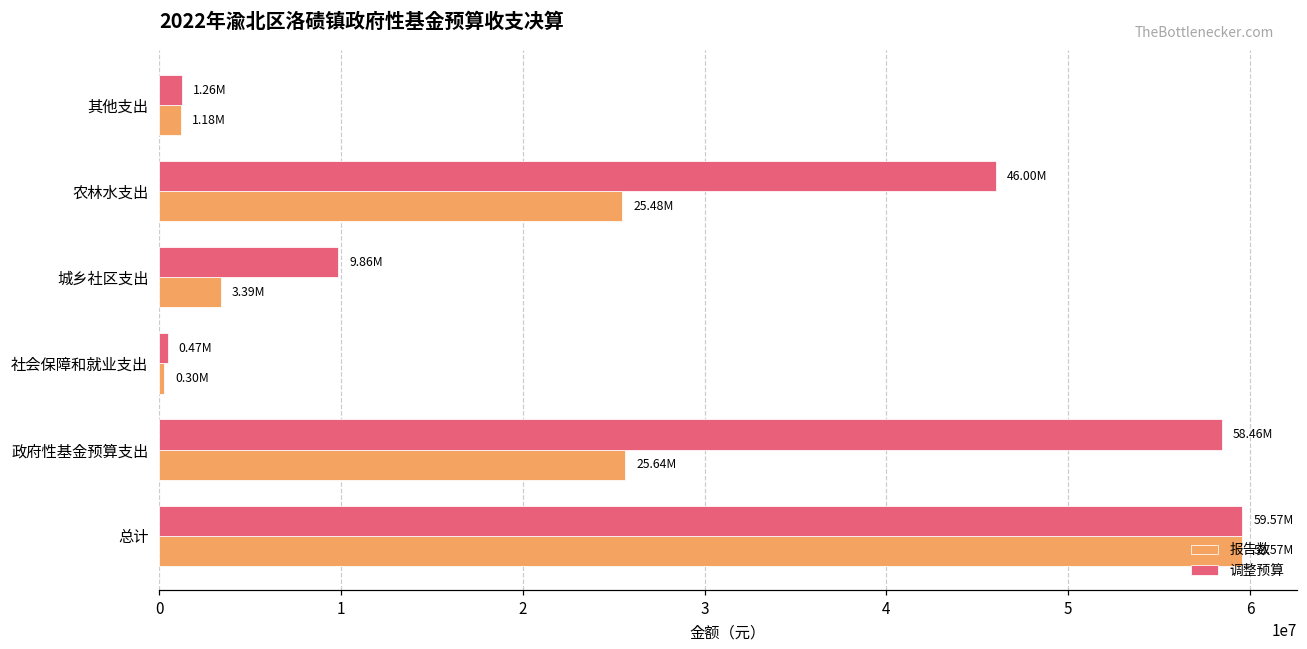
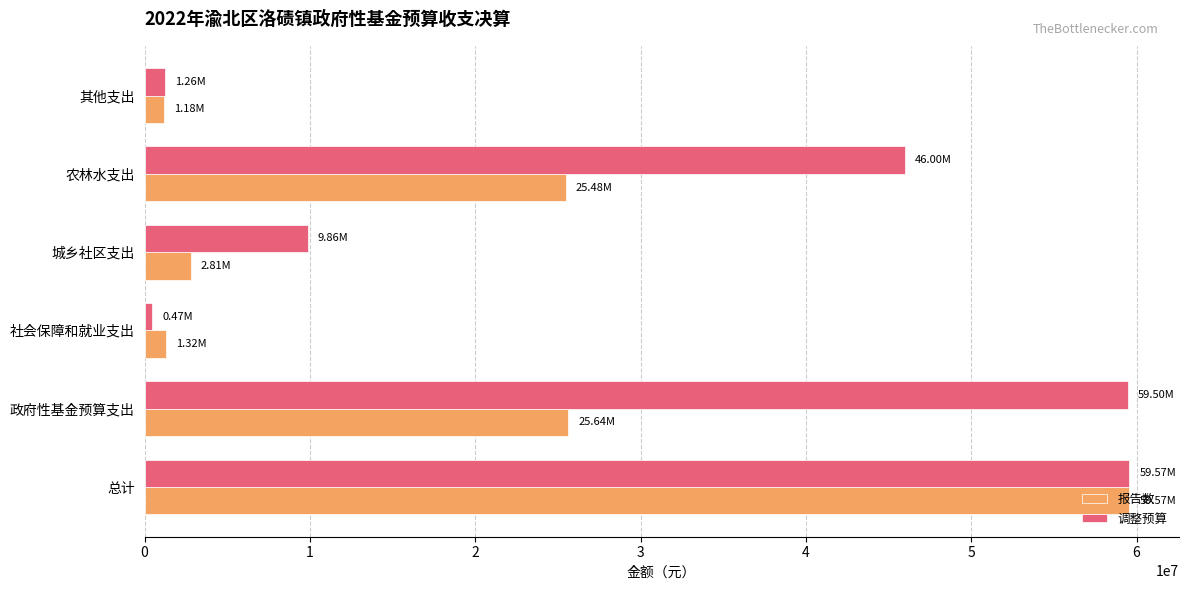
报告数, 城乡社区支出: 3.39M -> 2.81M
报告数, 社会保障和就业支出: 0.30M -> 1.32M
调整预算, 政府性基金预算支出: 58.46M -> 59.50M
